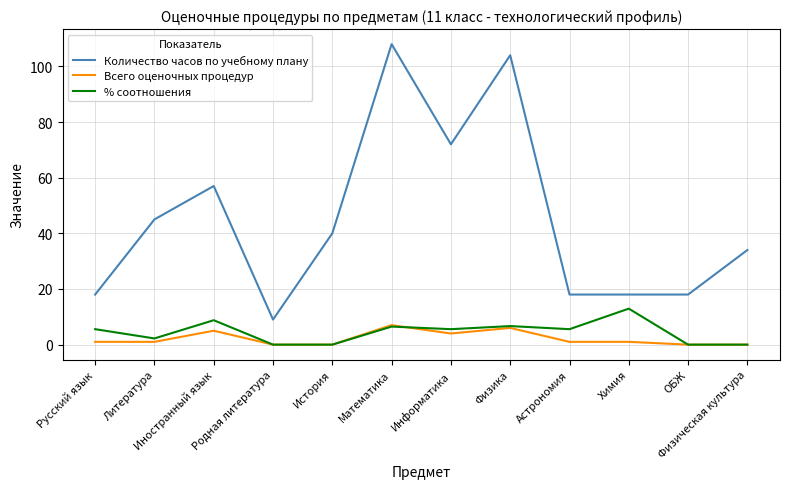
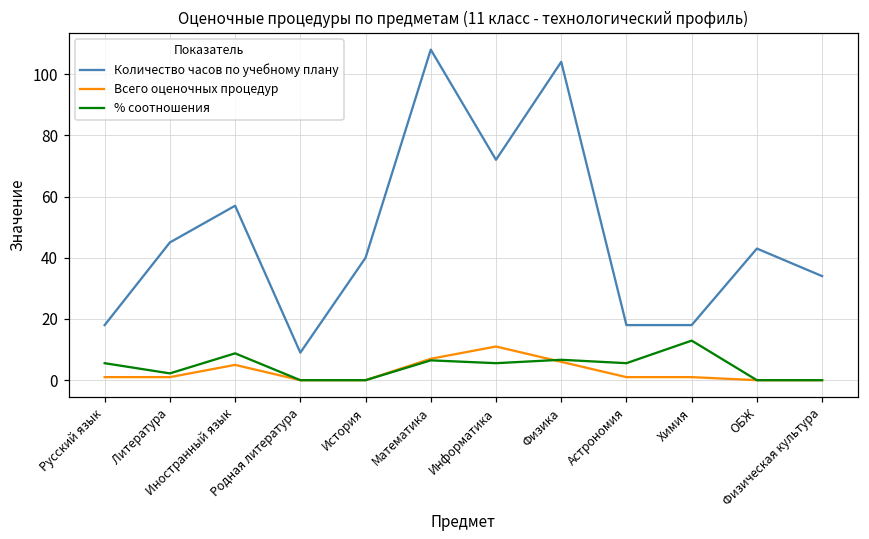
Всего оценочных процедур, Информатика: 4 -> 11
Количество часов по учебному плану, ОБЖ: 18 -> 43
